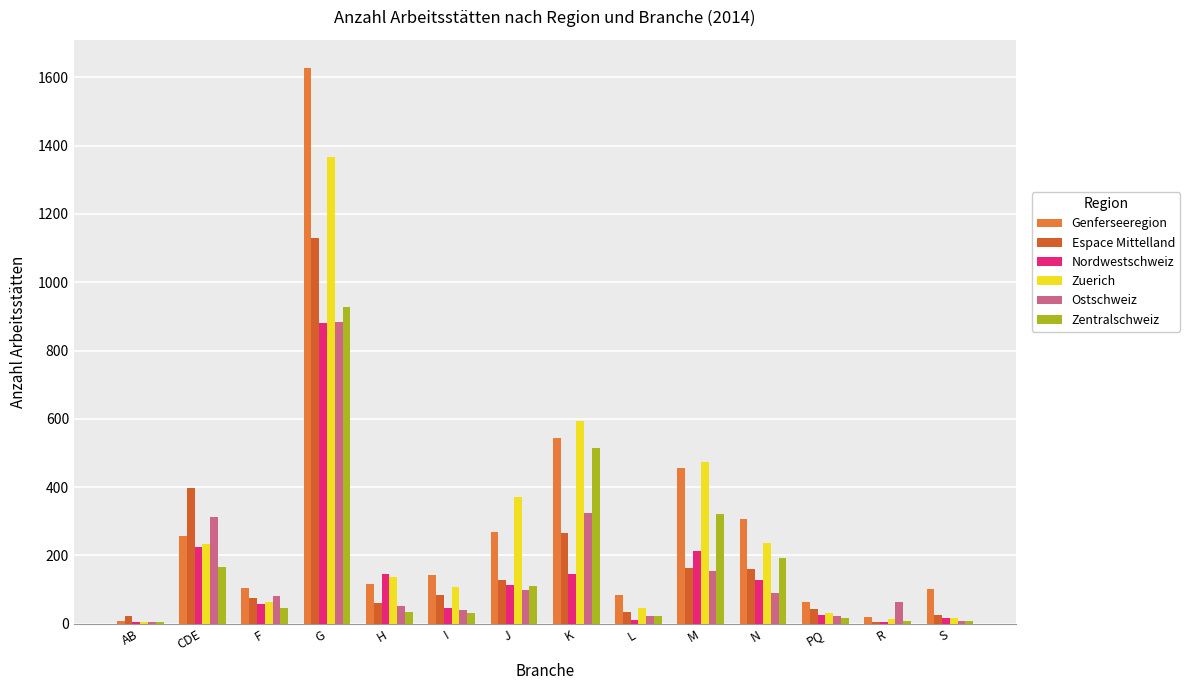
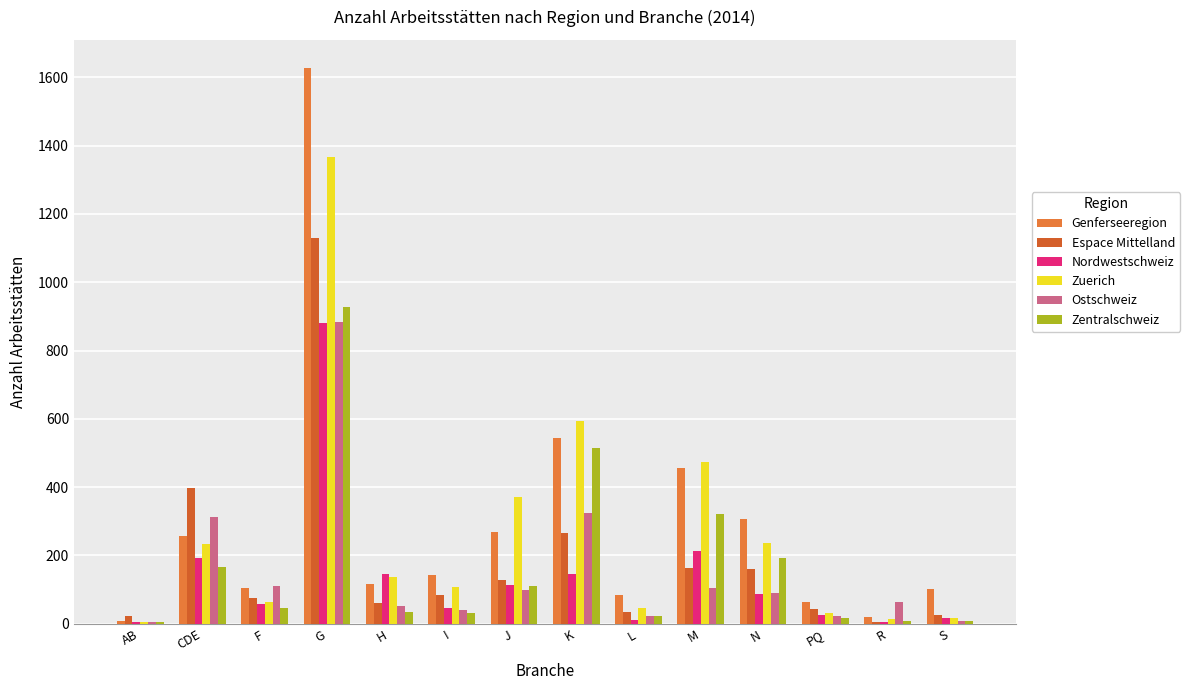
Nordwestschweiz, CDE: 230 -> 190
Ostschweiz, F: 80 -> 110
Ostschweiz, M: 160 -> 110
Nordwestschweiz, N: 130 -> 90
